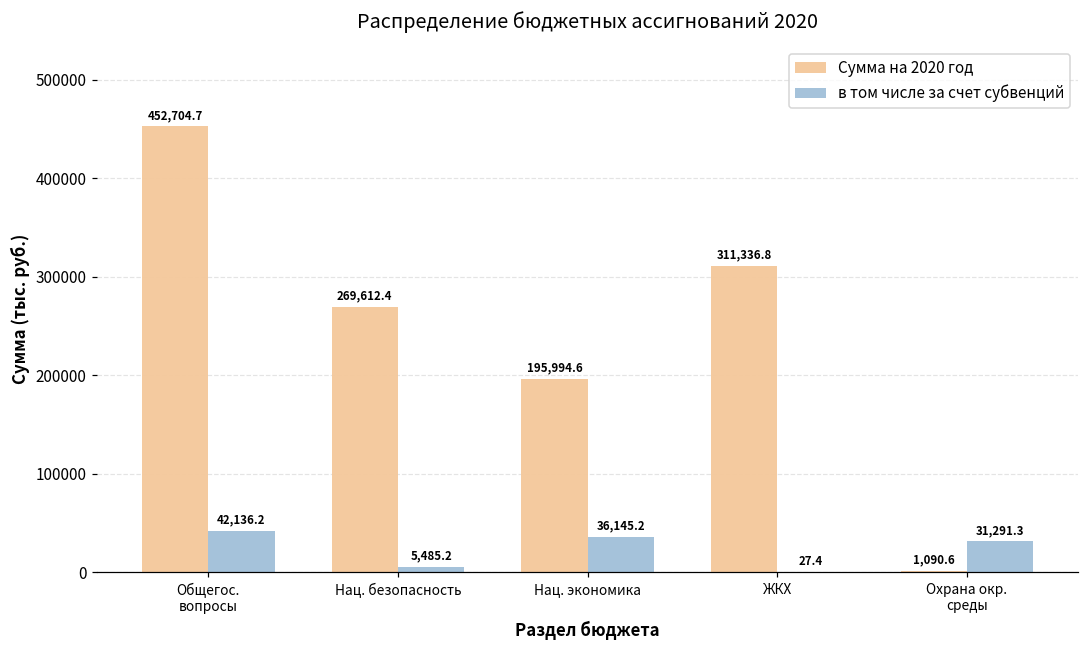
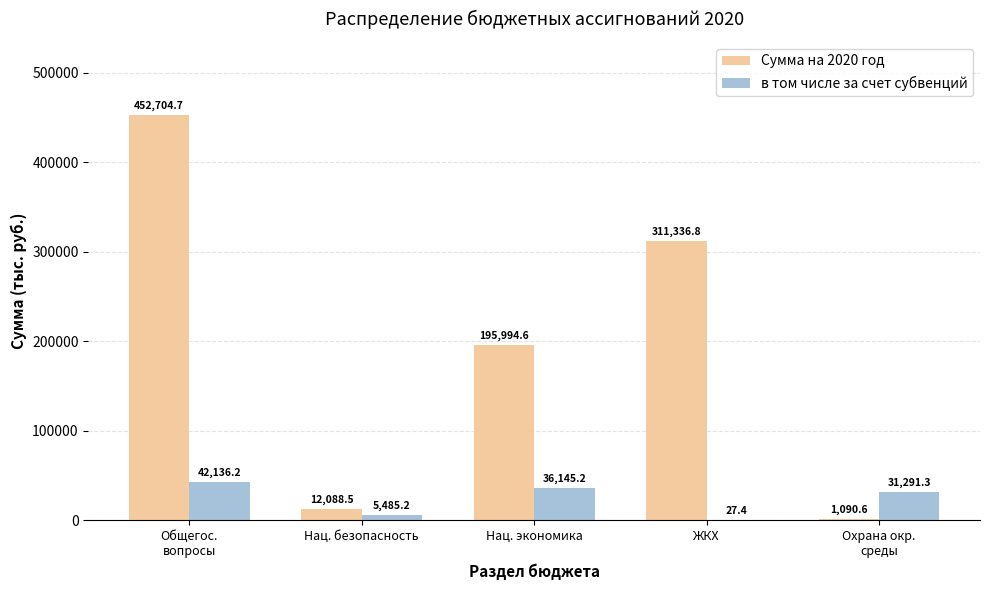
Сумма на 2020 год, Нац. безопасность: 269,612.4 -> 12,088.5
